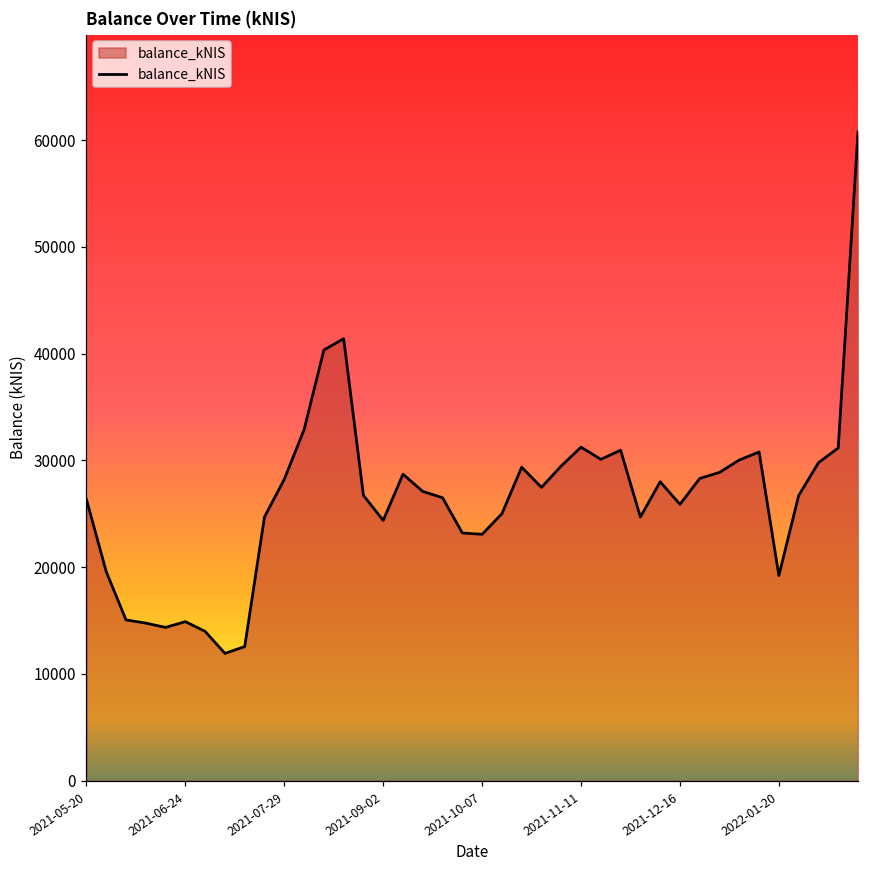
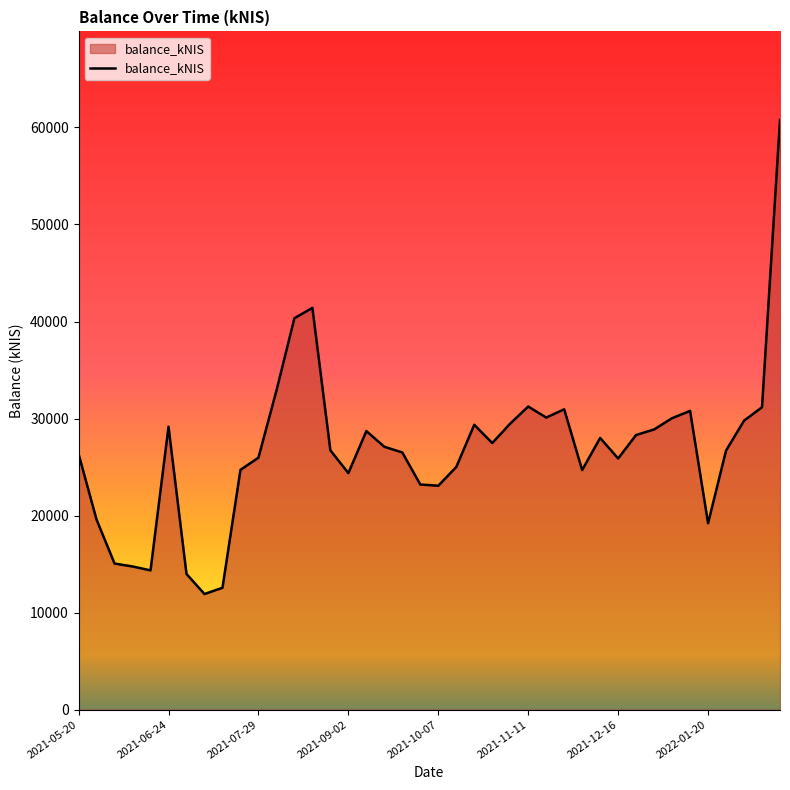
2021-06-24: 15000 -> 29000
2021-07-29: 28000 -> 26000
